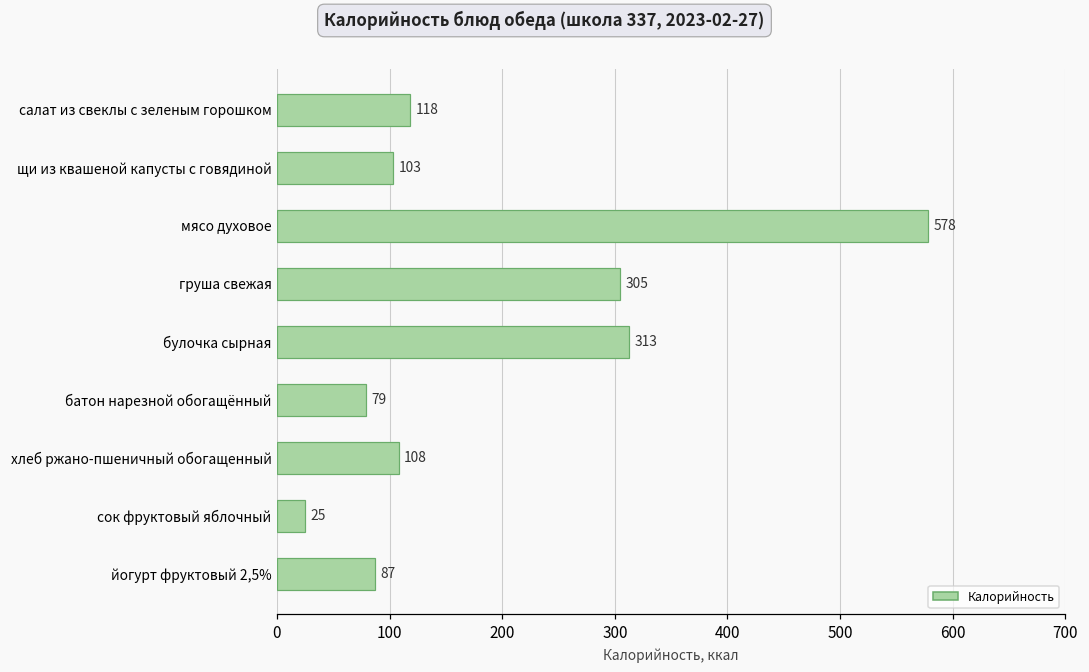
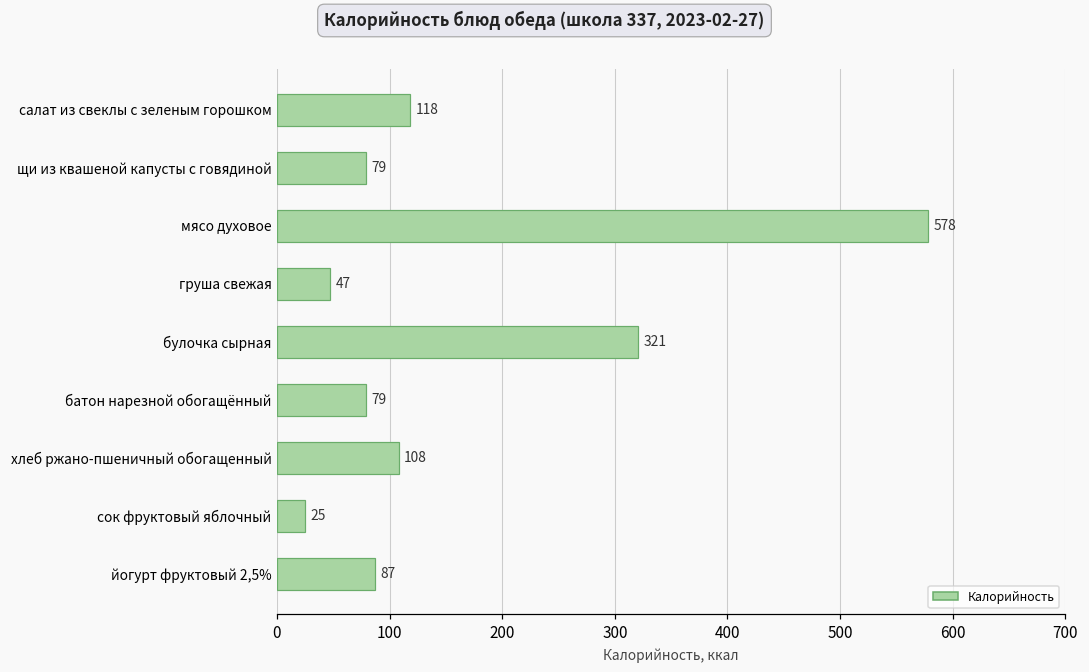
щи из квашеной капусты с говядиной: 103 -> 79
груша свежая: 305 -> 47
булочка сырная: 313 -> 321
